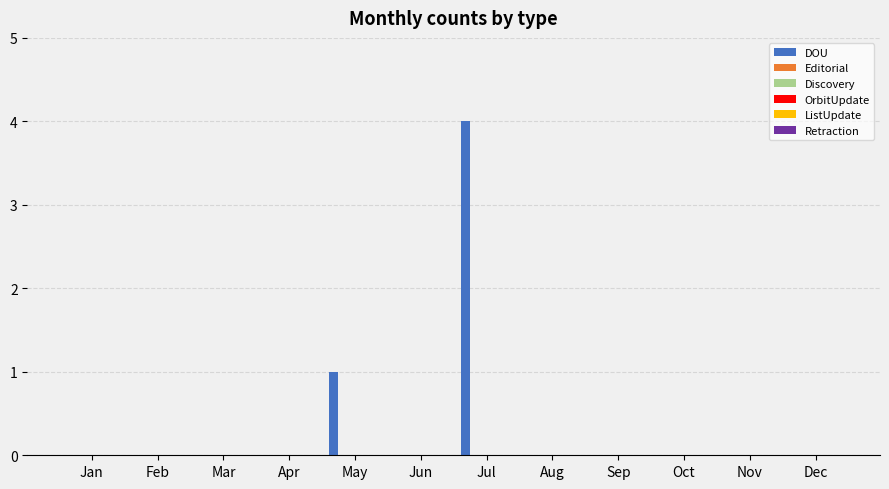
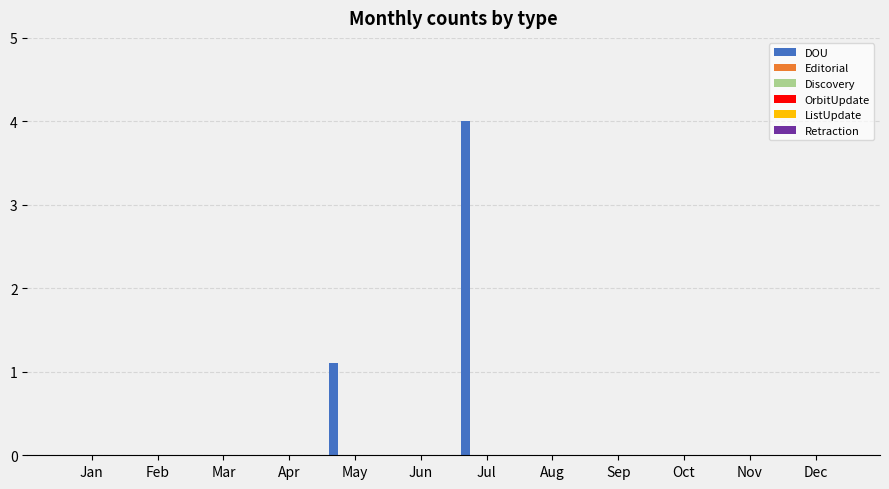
DOU, May: 1.0 -> 1.1
